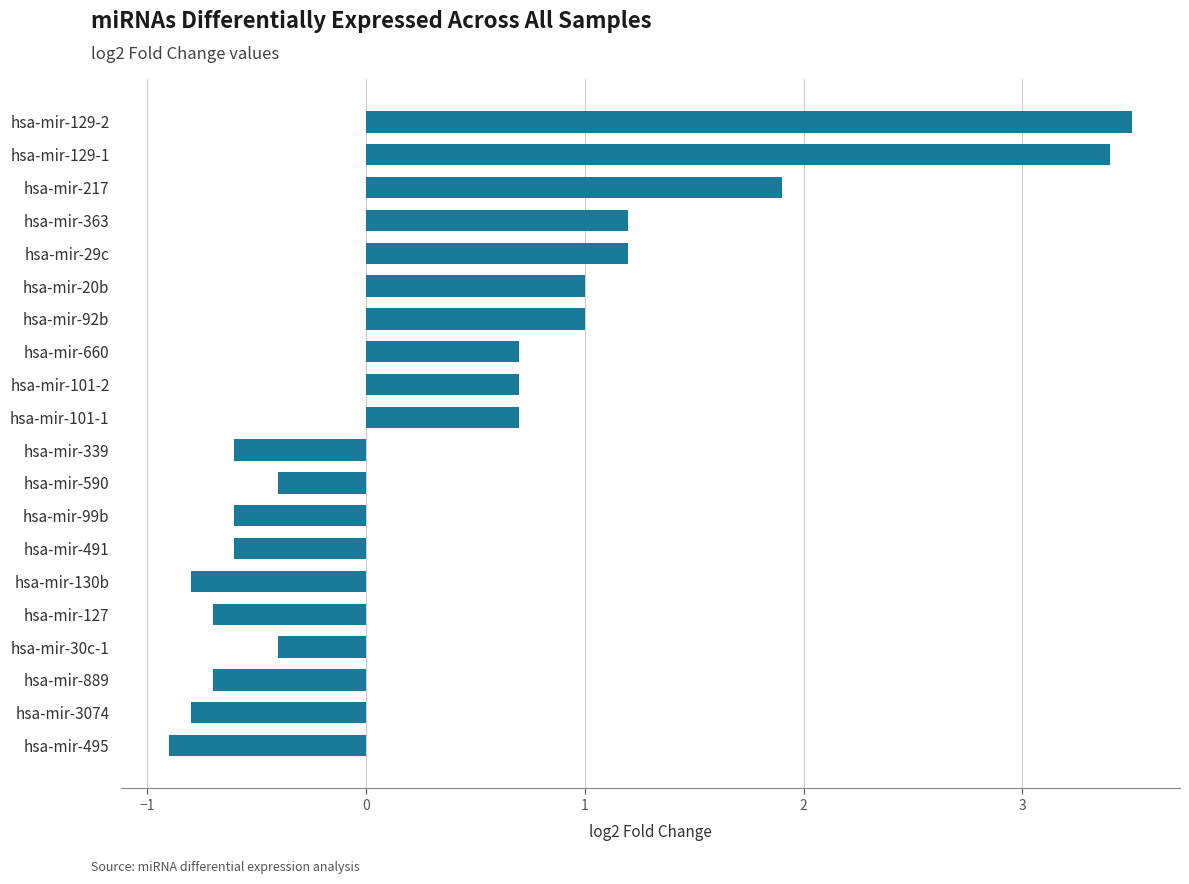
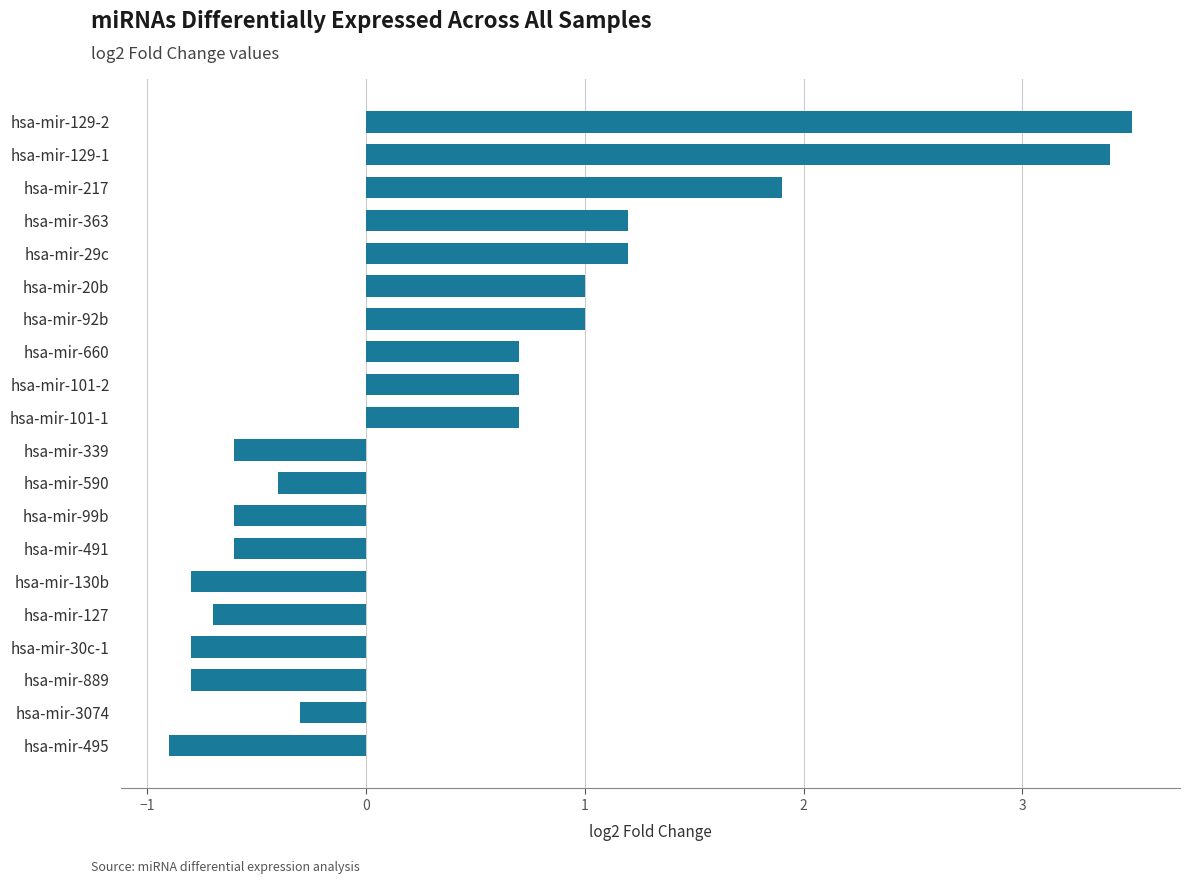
hsa-mir-30c-1: -0.4 -> -0.8
hsa-mir-889: -0.7 -> -0.8
hsa-mir-3074: -0.8 -> -0.3
